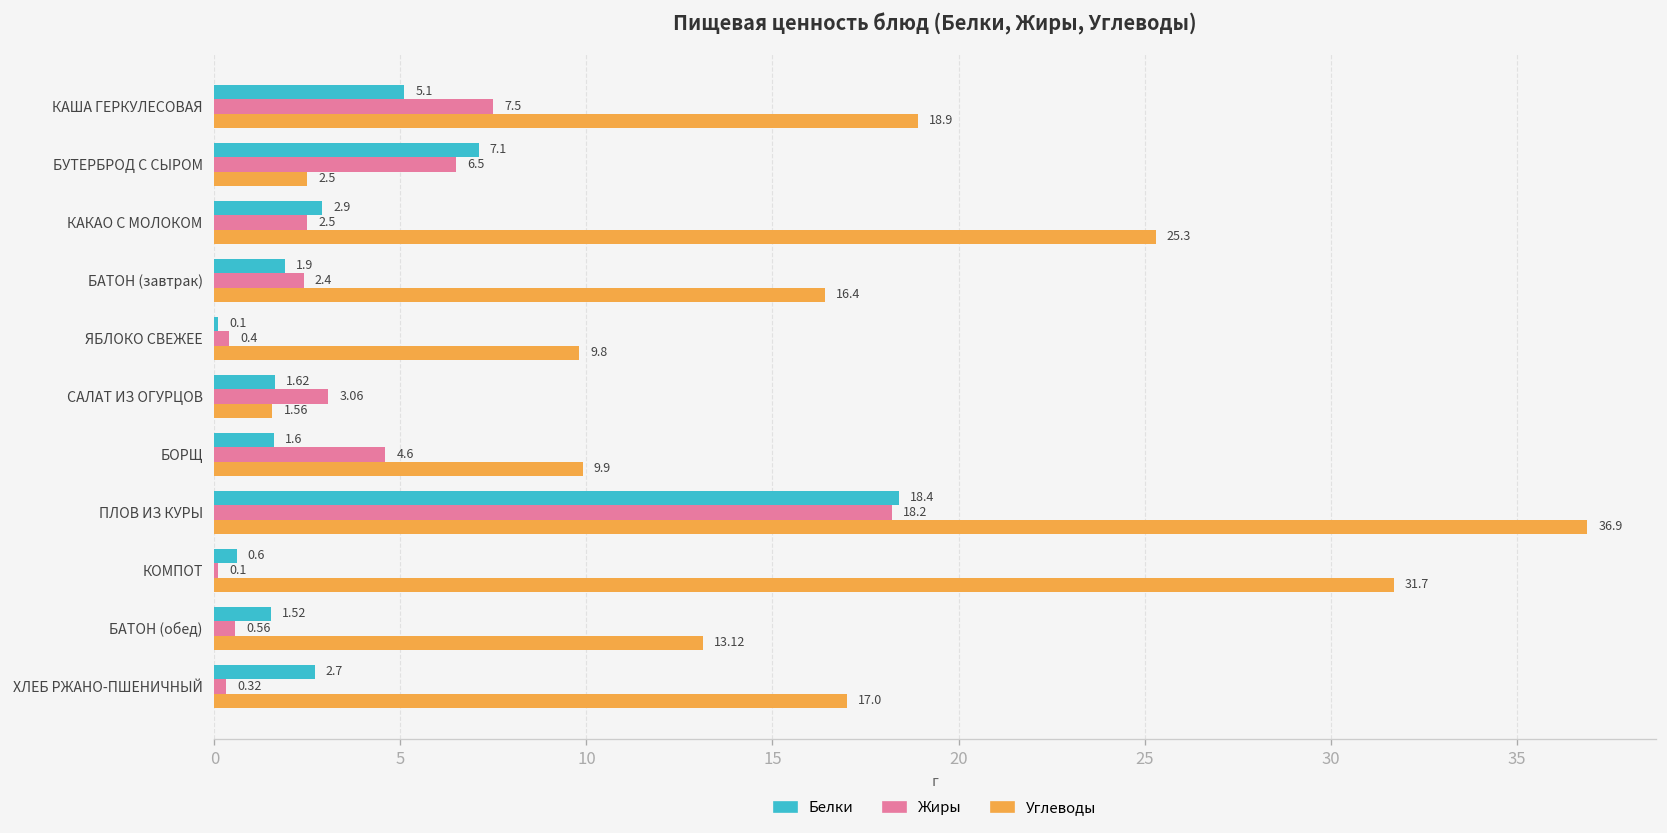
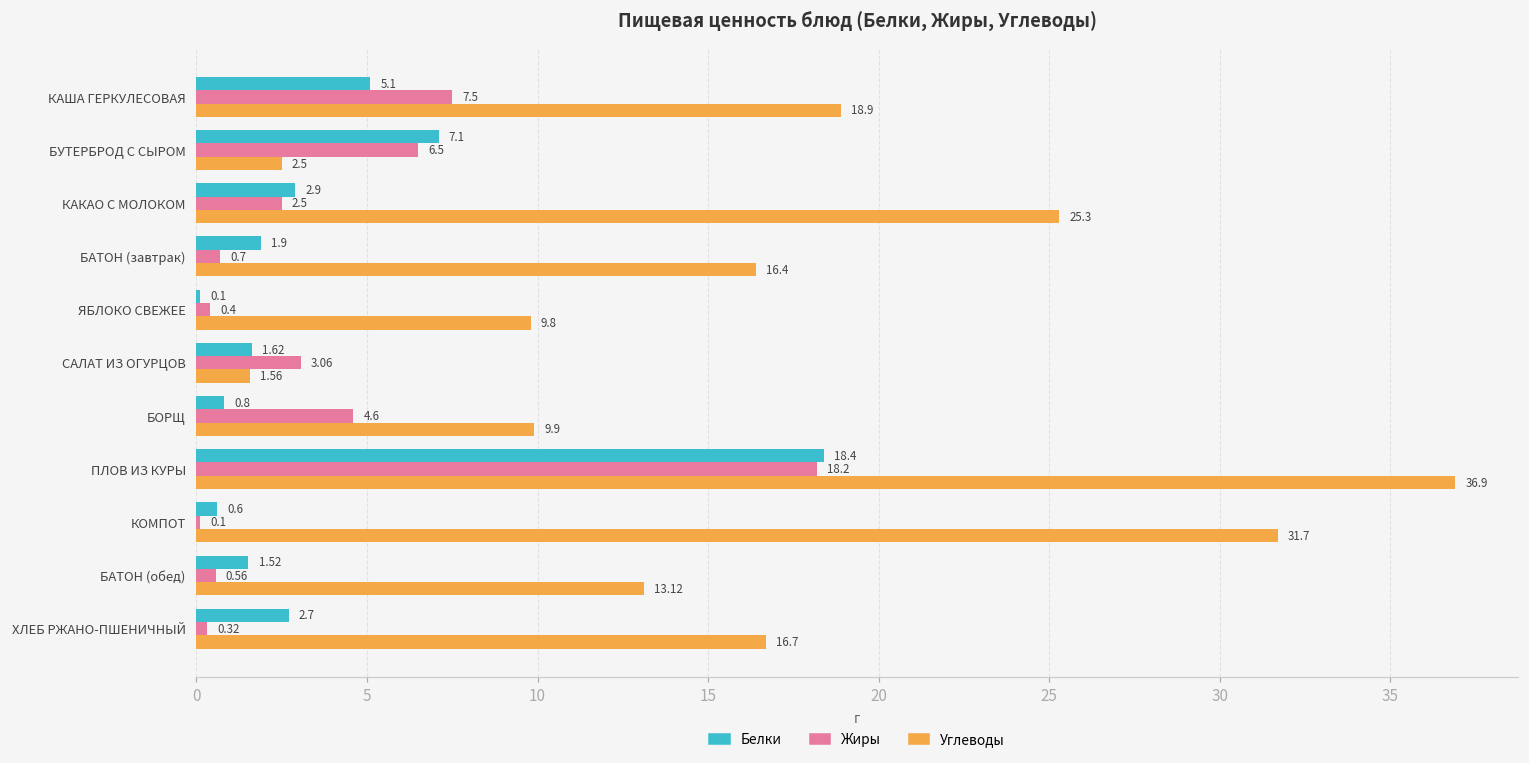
Жиры, БАТОН (завтрак): 2.4 -> 0.7
Белки, БОРЩ: 1.6 -> 0.8
Углеводы, ХЛЕБ РЖАНО-ПШЕНИЧНЫЙ: 17.0 -> 16.7
